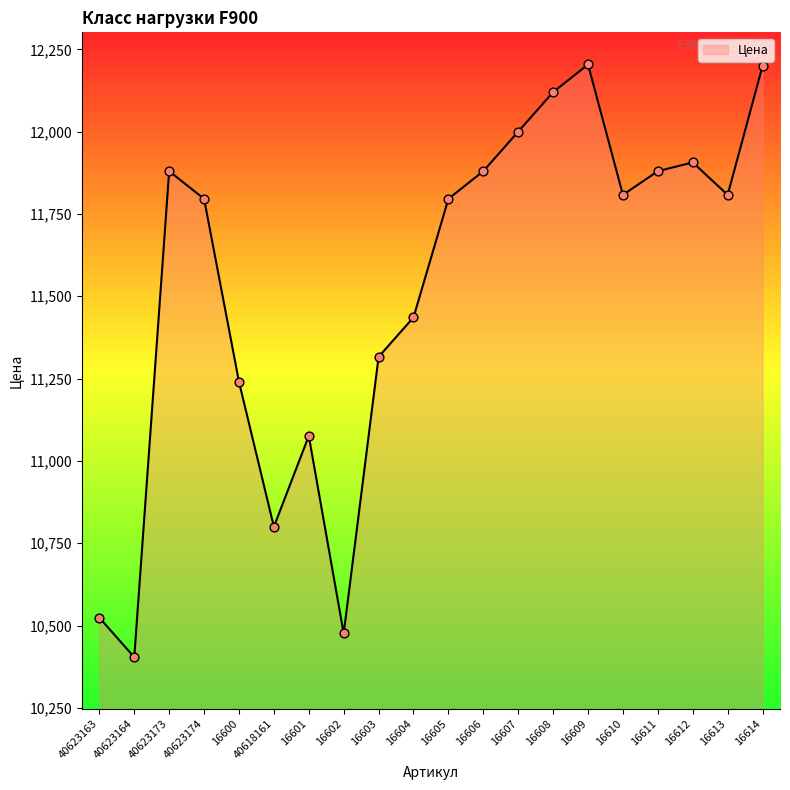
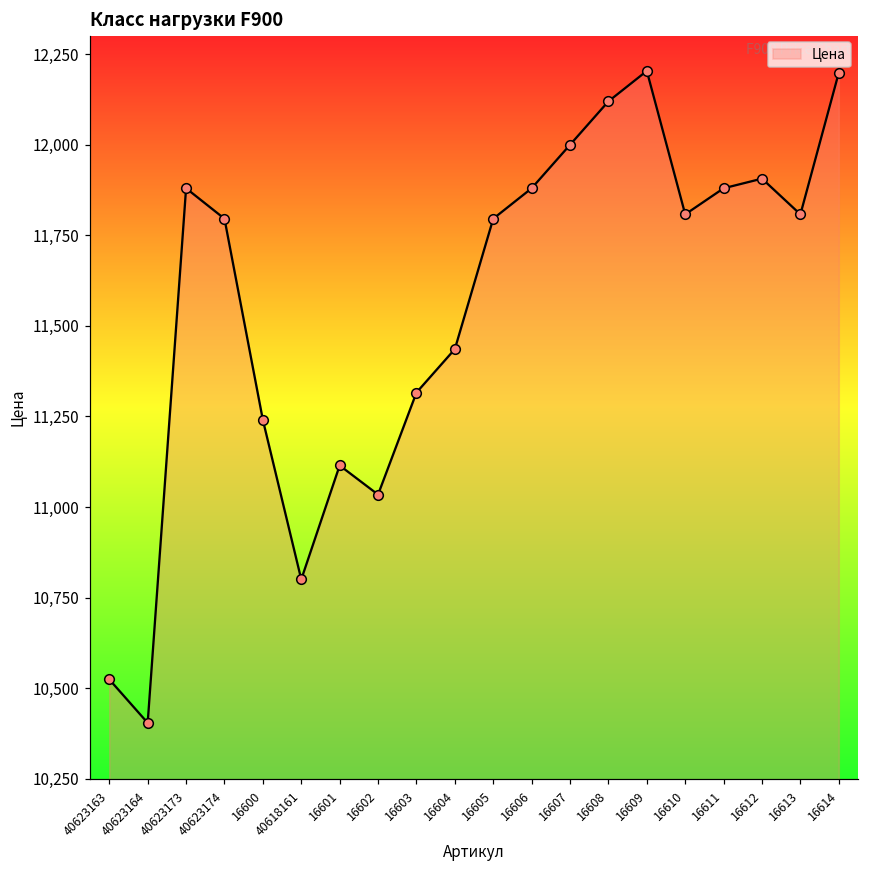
16601: 11,080 -> 11,110
16602: 10,480 -> 11,030
